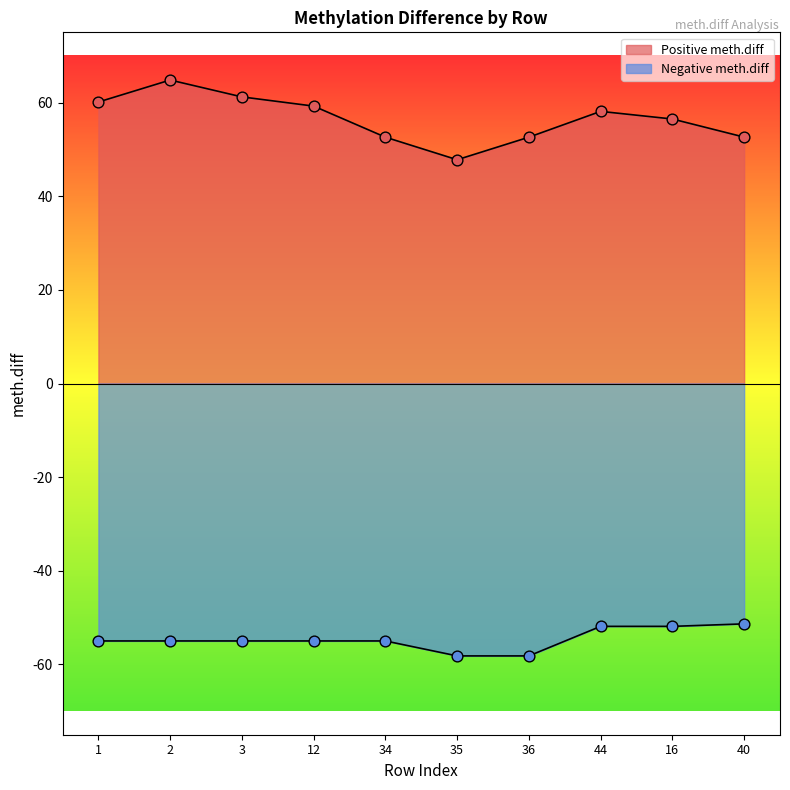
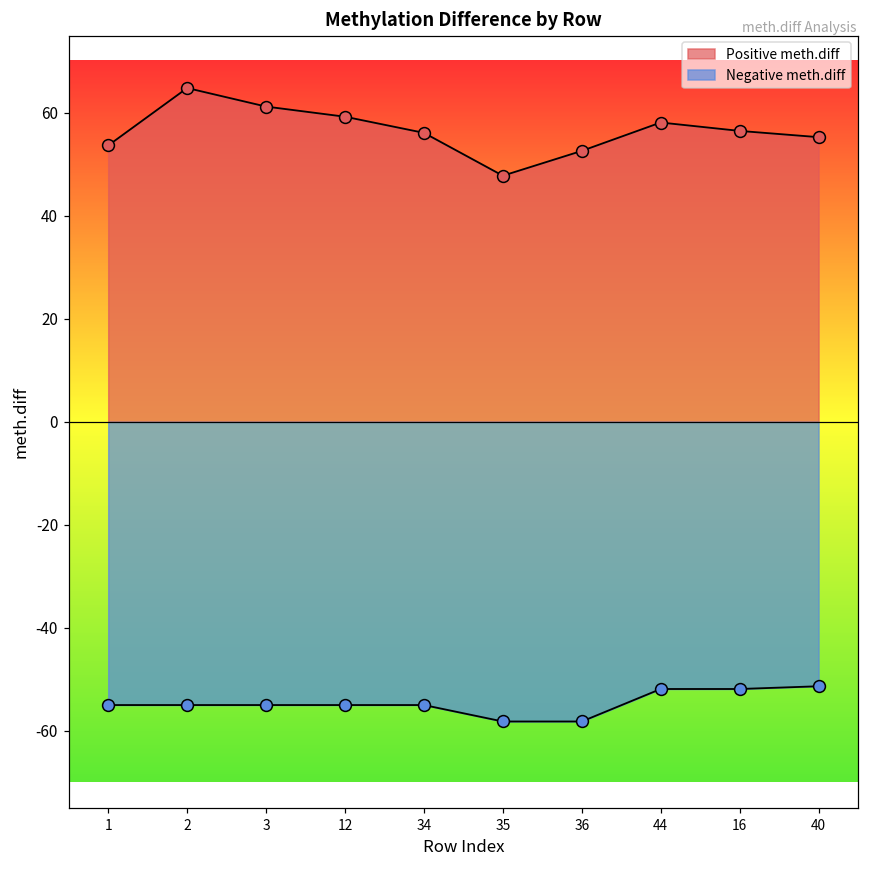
Positive meth.diff, 1: 60 -> 54
Positive meth.diff, 34: 53 -> 56
Positive meth.diff, 40: 53 -> 55
